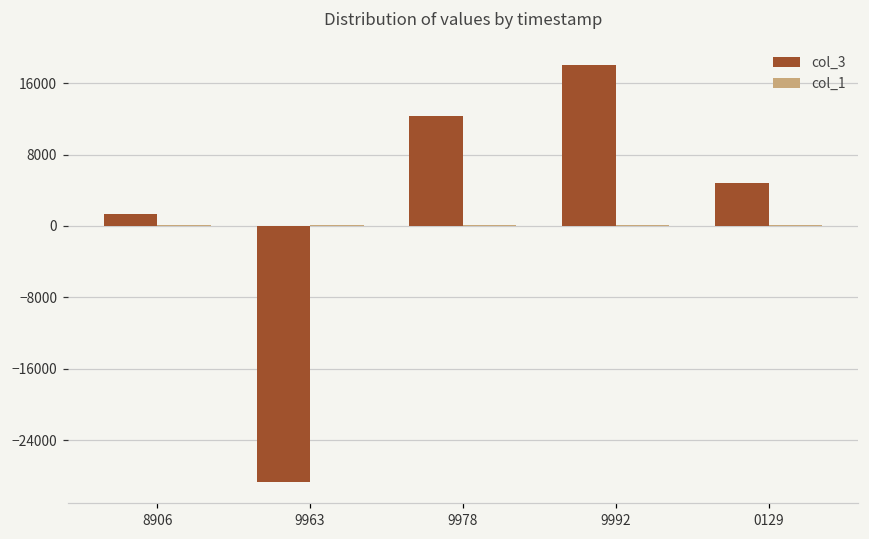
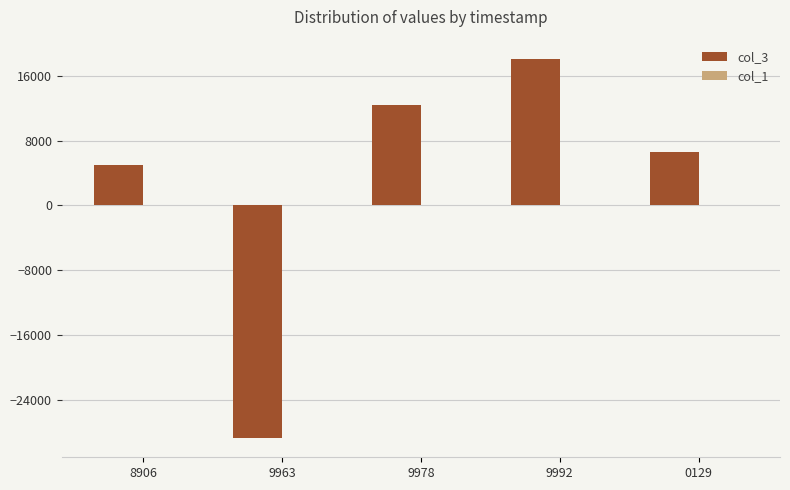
col_3, 8906: 1000 -> 5000
col_3, 0129: 5000 -> 7000
